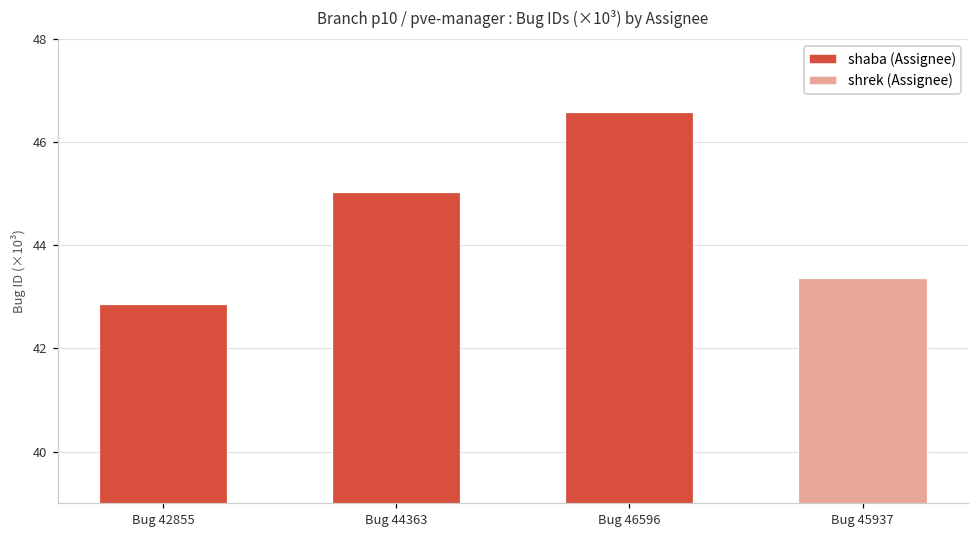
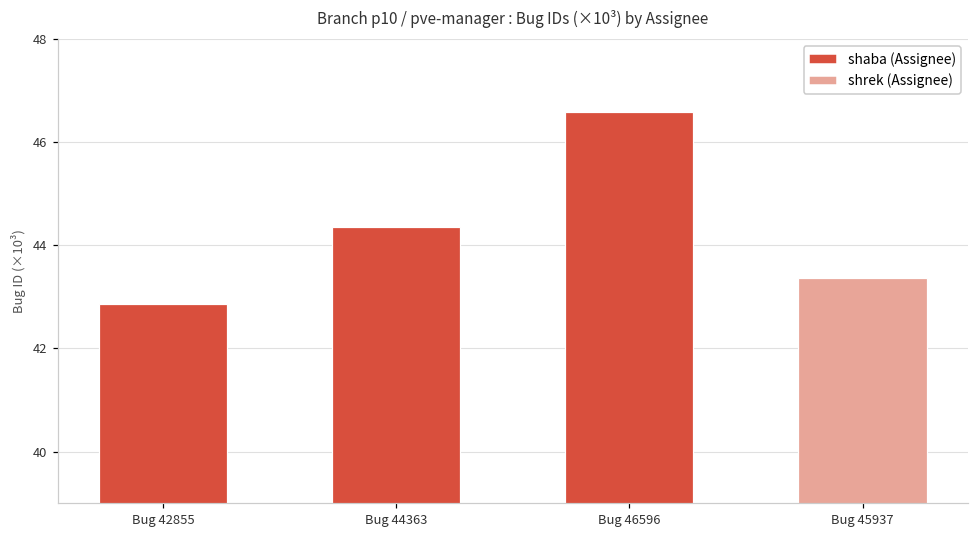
Bug 44363: 45.0 -> 44.4
